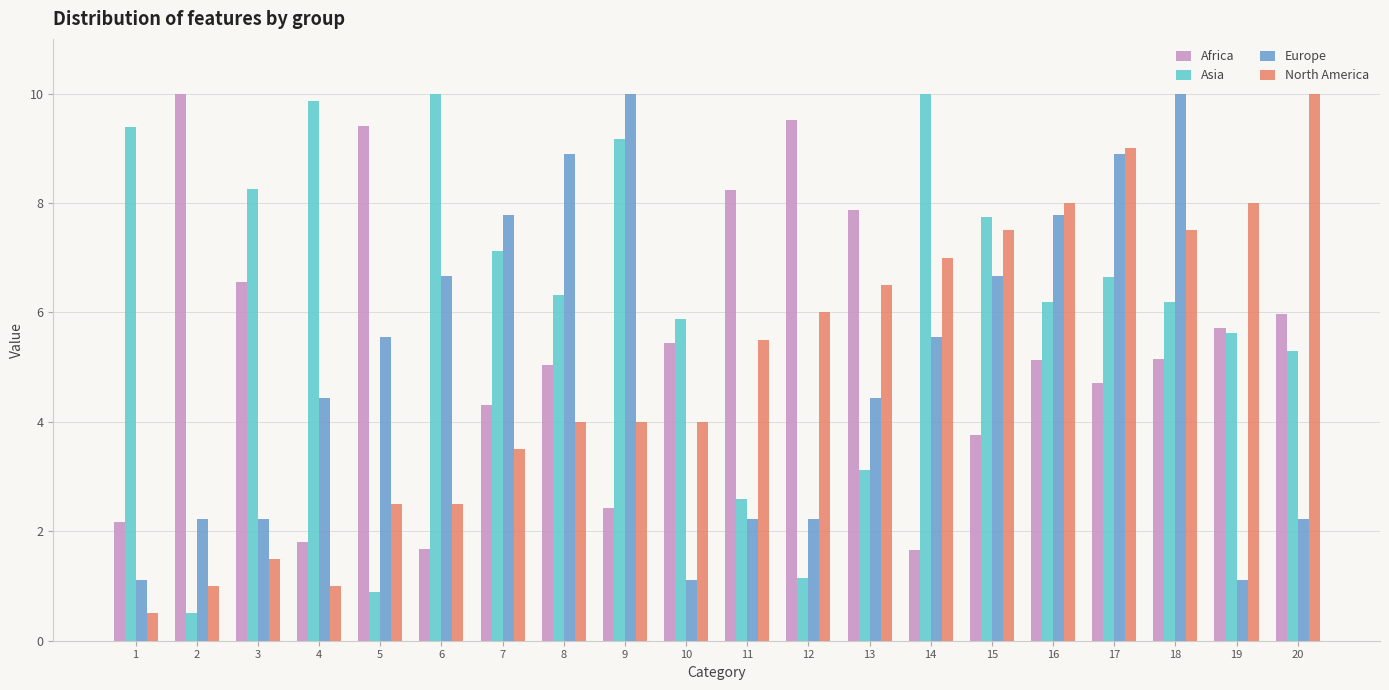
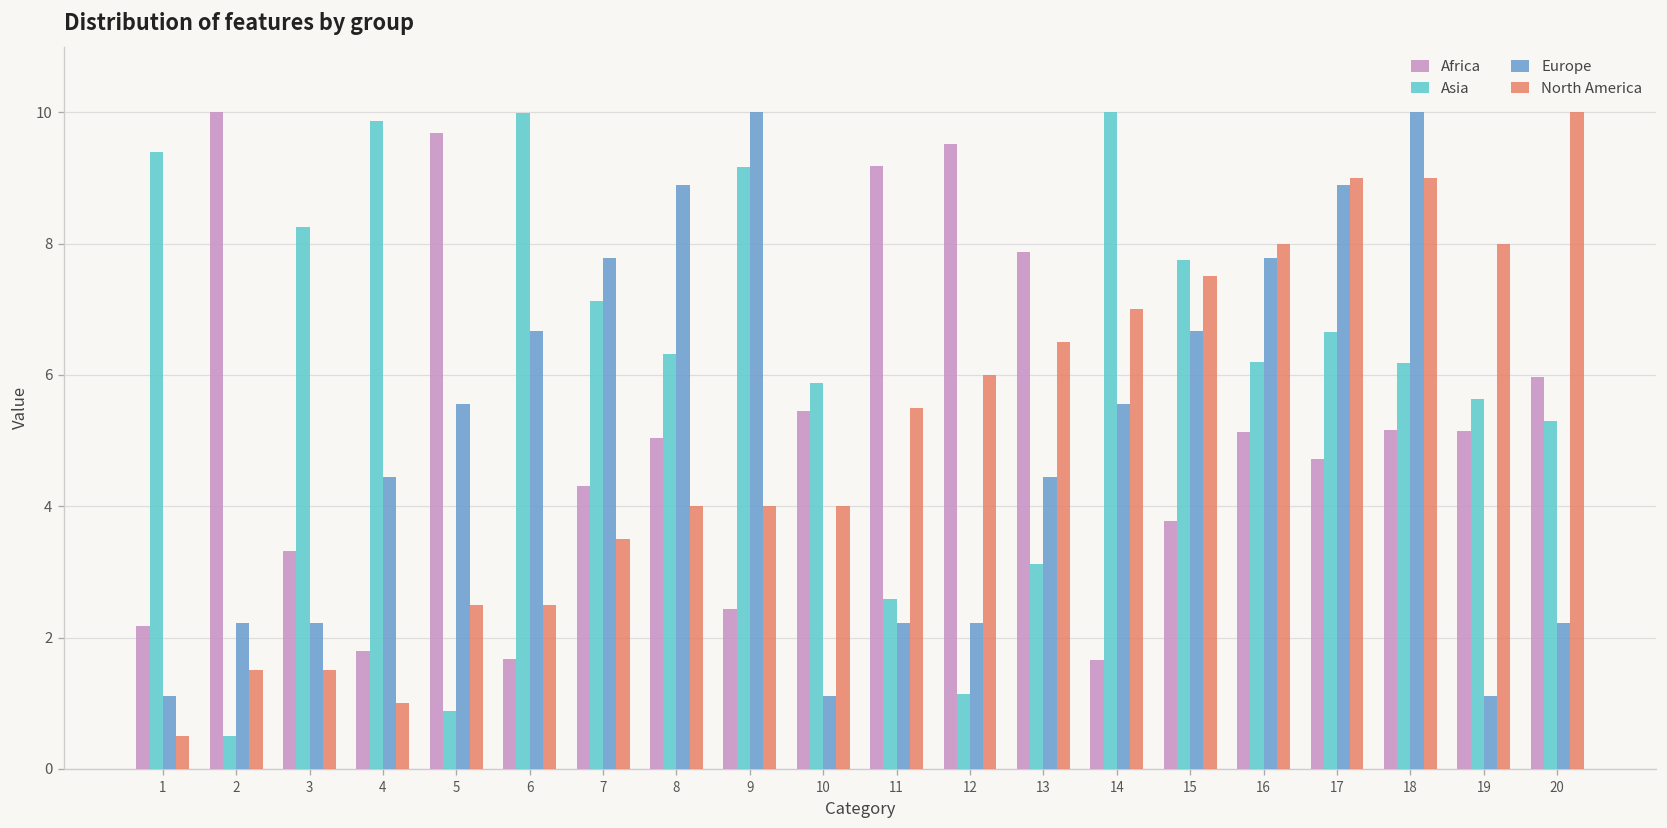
North America, 2: 1.0 -> 1.5
Africa, 3: 6.6 -> 3.3
Africa, 5: 9.4 -> 9.7
Africa, 11: 8.2 -> 9.2
North America, 18: 7.5 -> 9.0
Africa, 19: 5.7 -> 5.1
